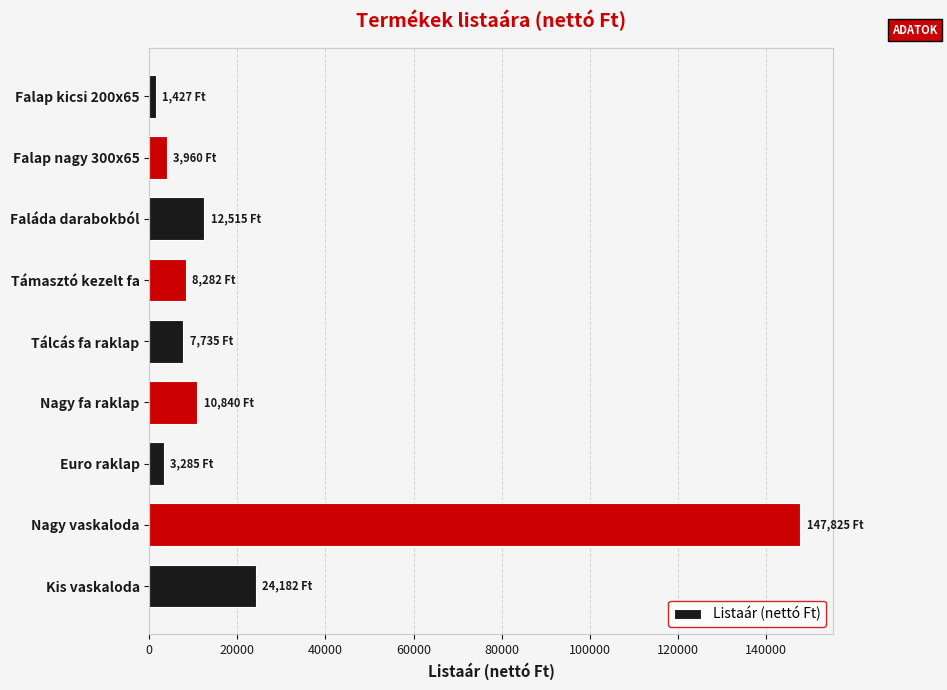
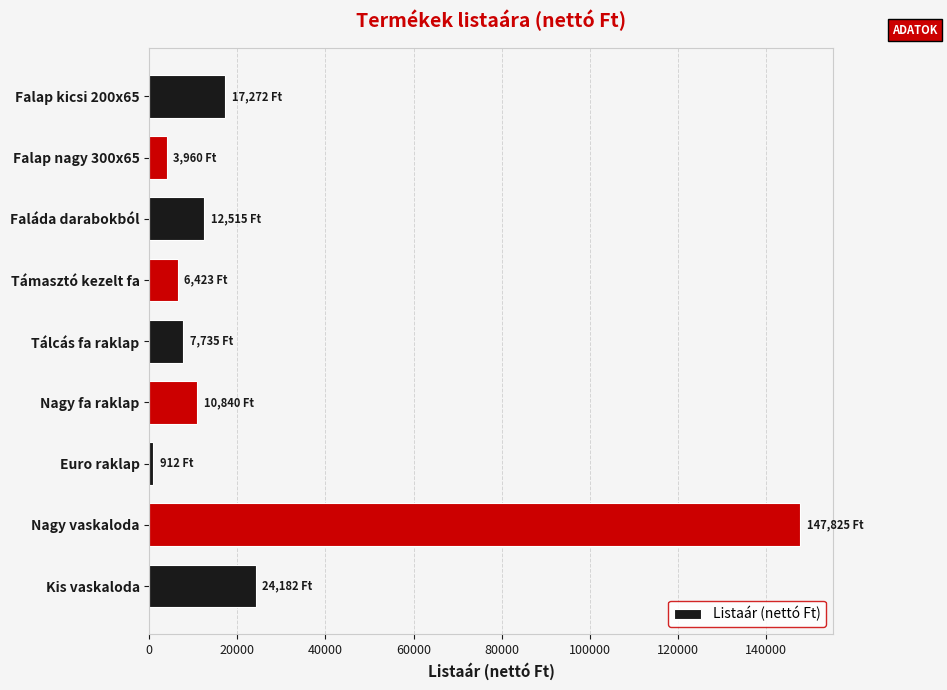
Falap kicsi 200x65: 1,427 -> 17,272
Támasztó kezelt fa: 8,282 -> 6,423
Euro raklap: 3,285 -> 912
